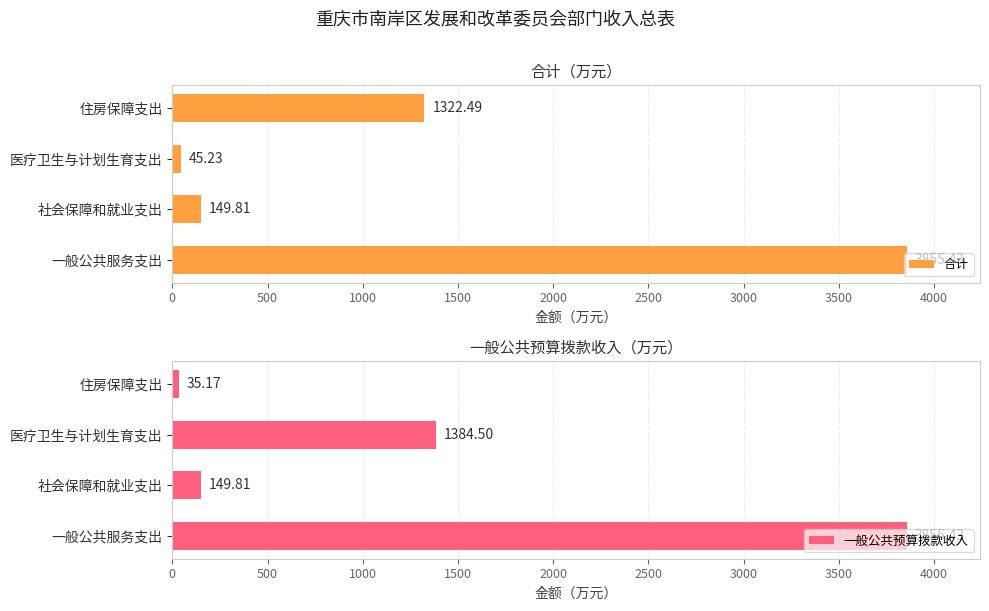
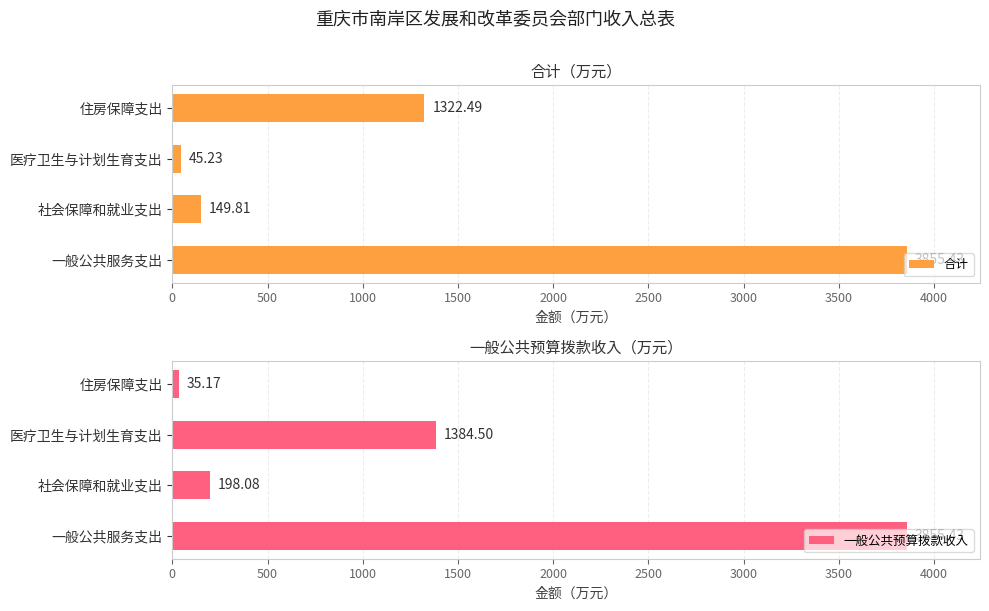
一般公共预算拨款收入（万元）, 社会保障和就业支出: 149.81 -> 198.08
